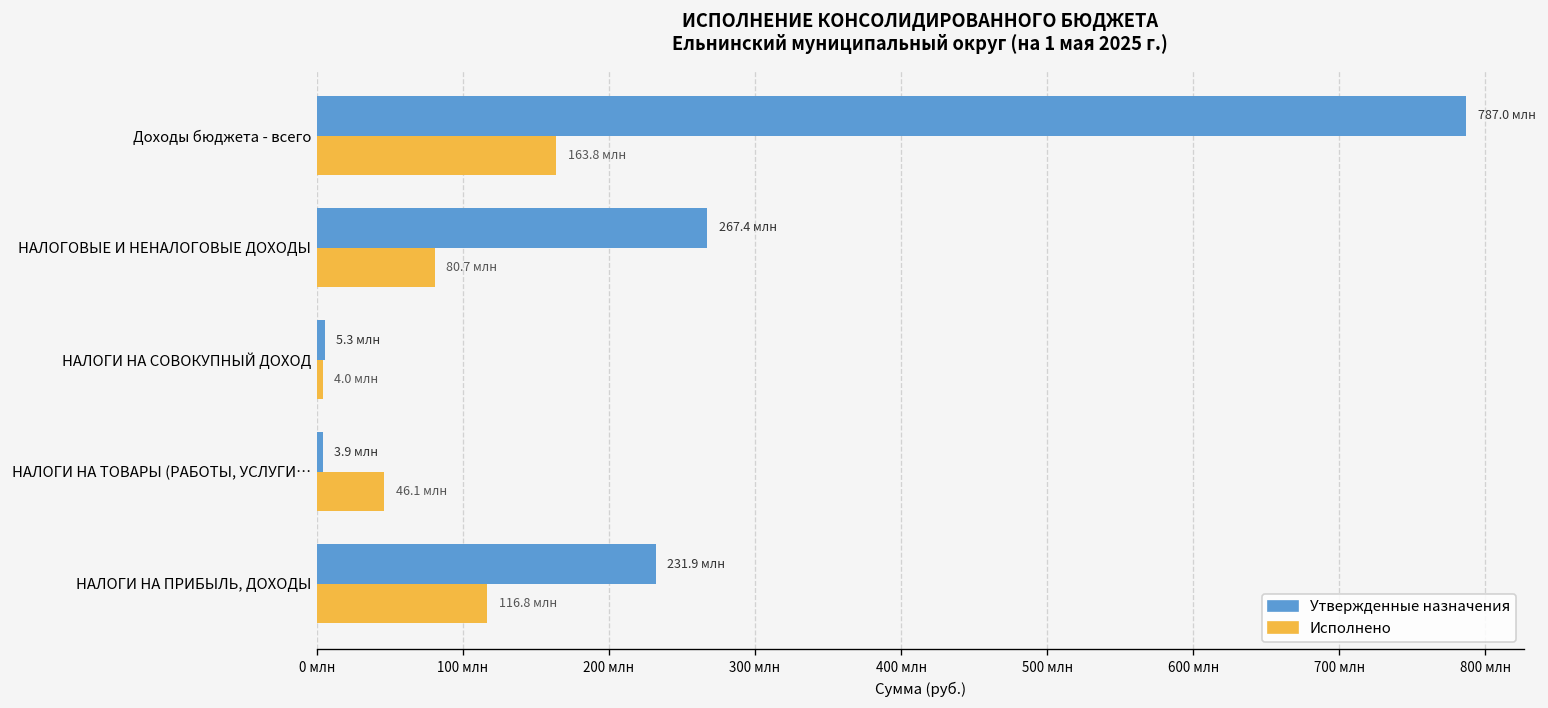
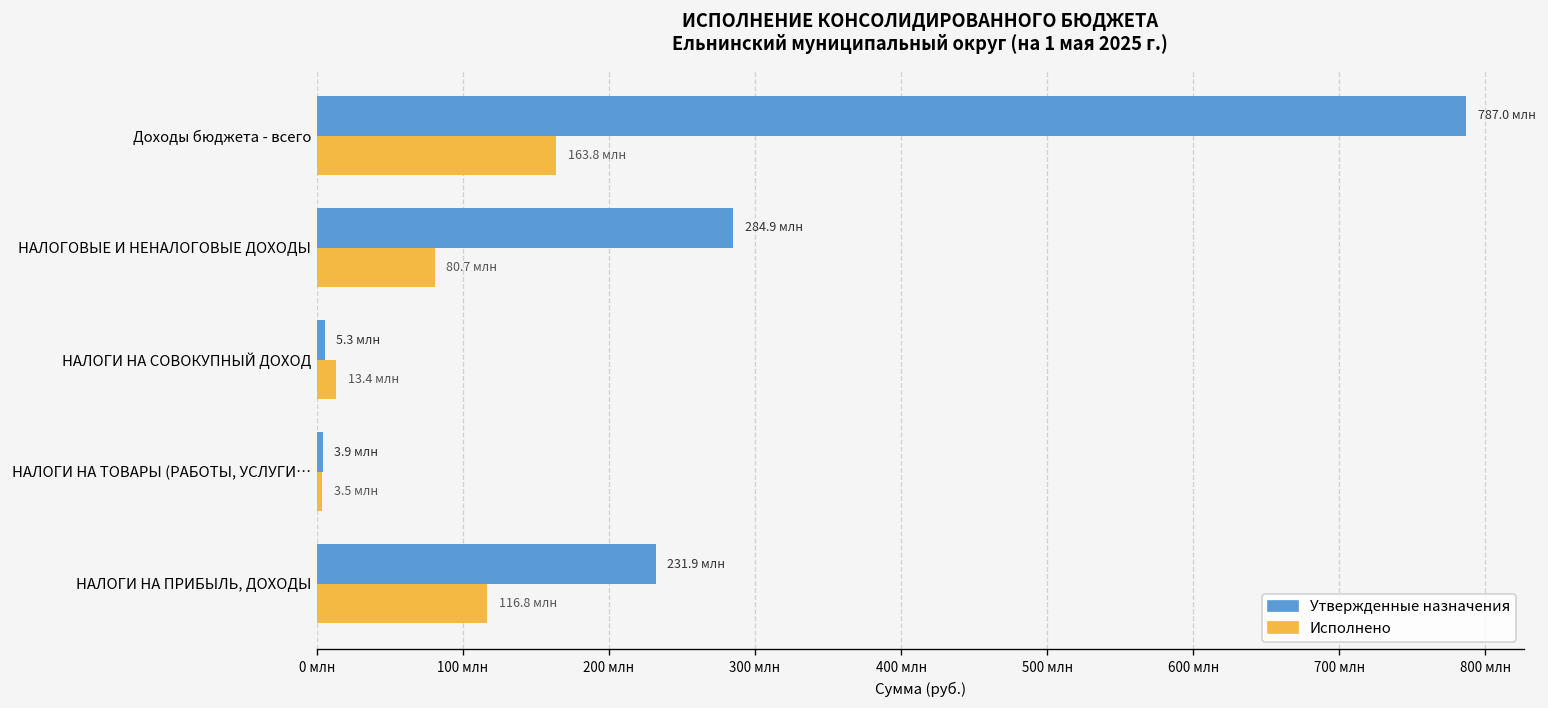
Утвержденные назначения, НАЛОГОВЫЕ И НЕНАЛОГОВЫЕ ДОХОДЫ: 267.4 -> 284.9
Исполнено, НАЛОГИ НА СОВОКУПНЫЙ ДОХОД: 4.0 -> 13.4
Исполнено, НАЛОГИ НА ТОВАРЫ (РАБОТЫ, УСЛУГИ…: 46.1 -> 3.5
